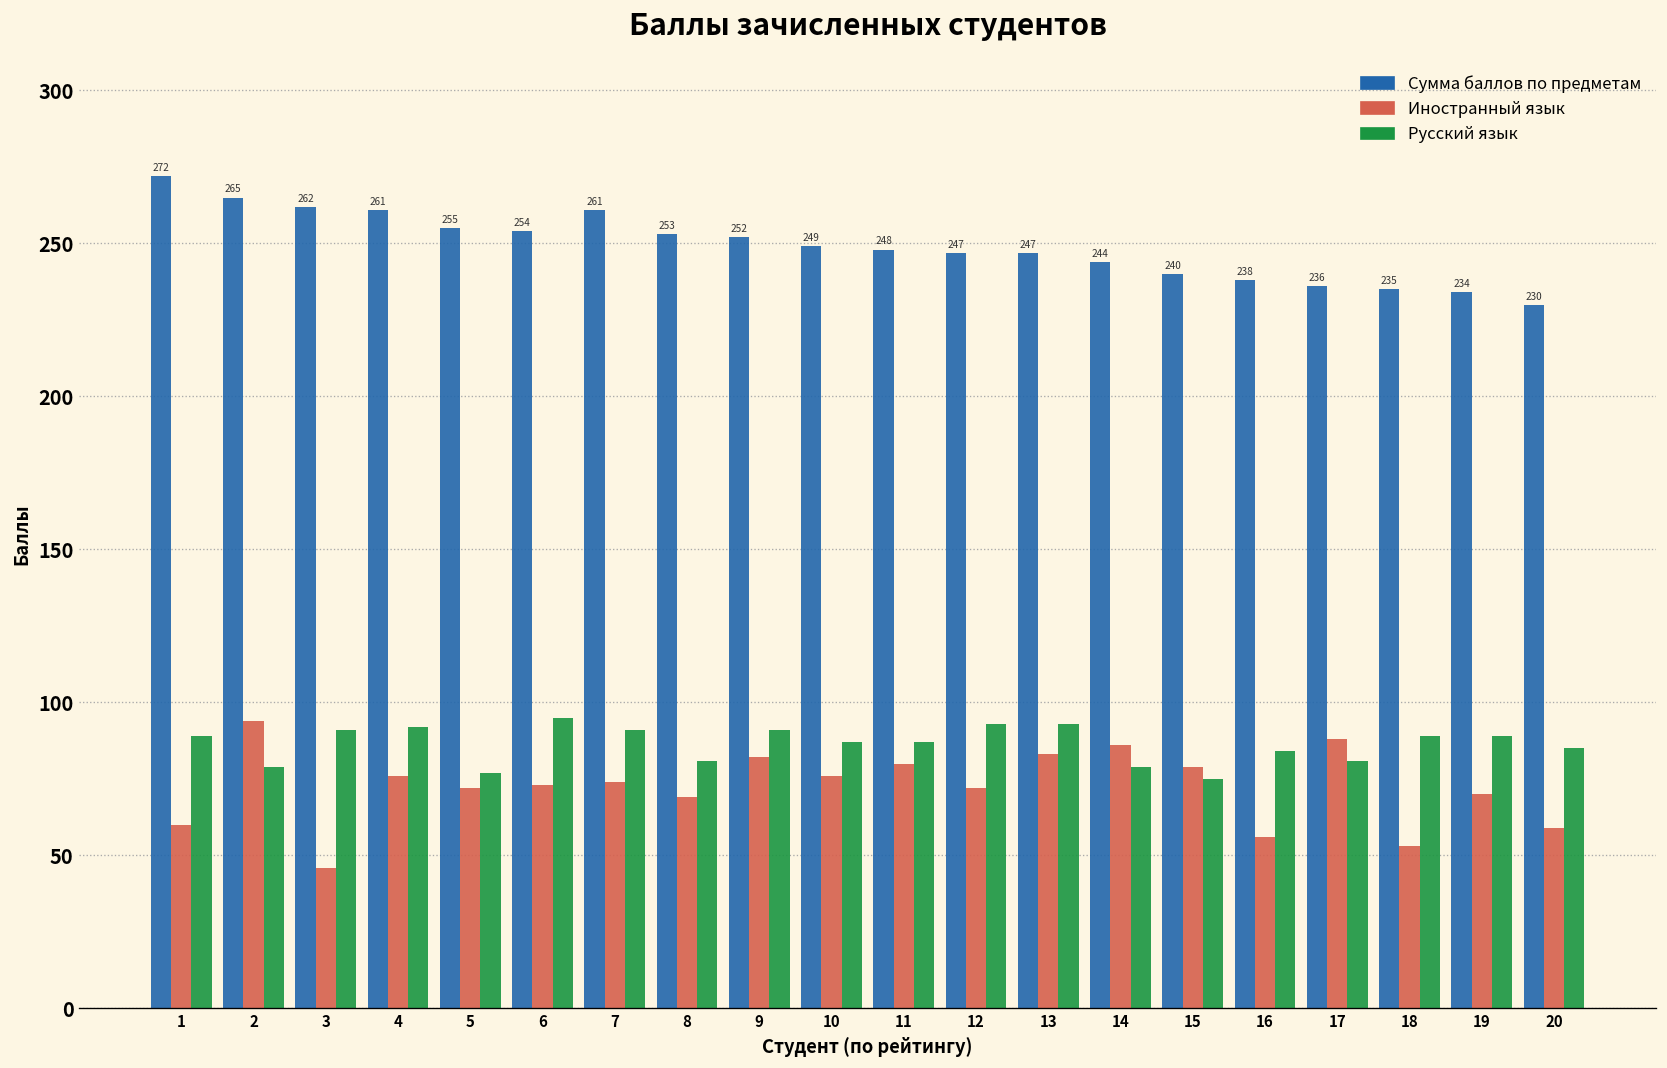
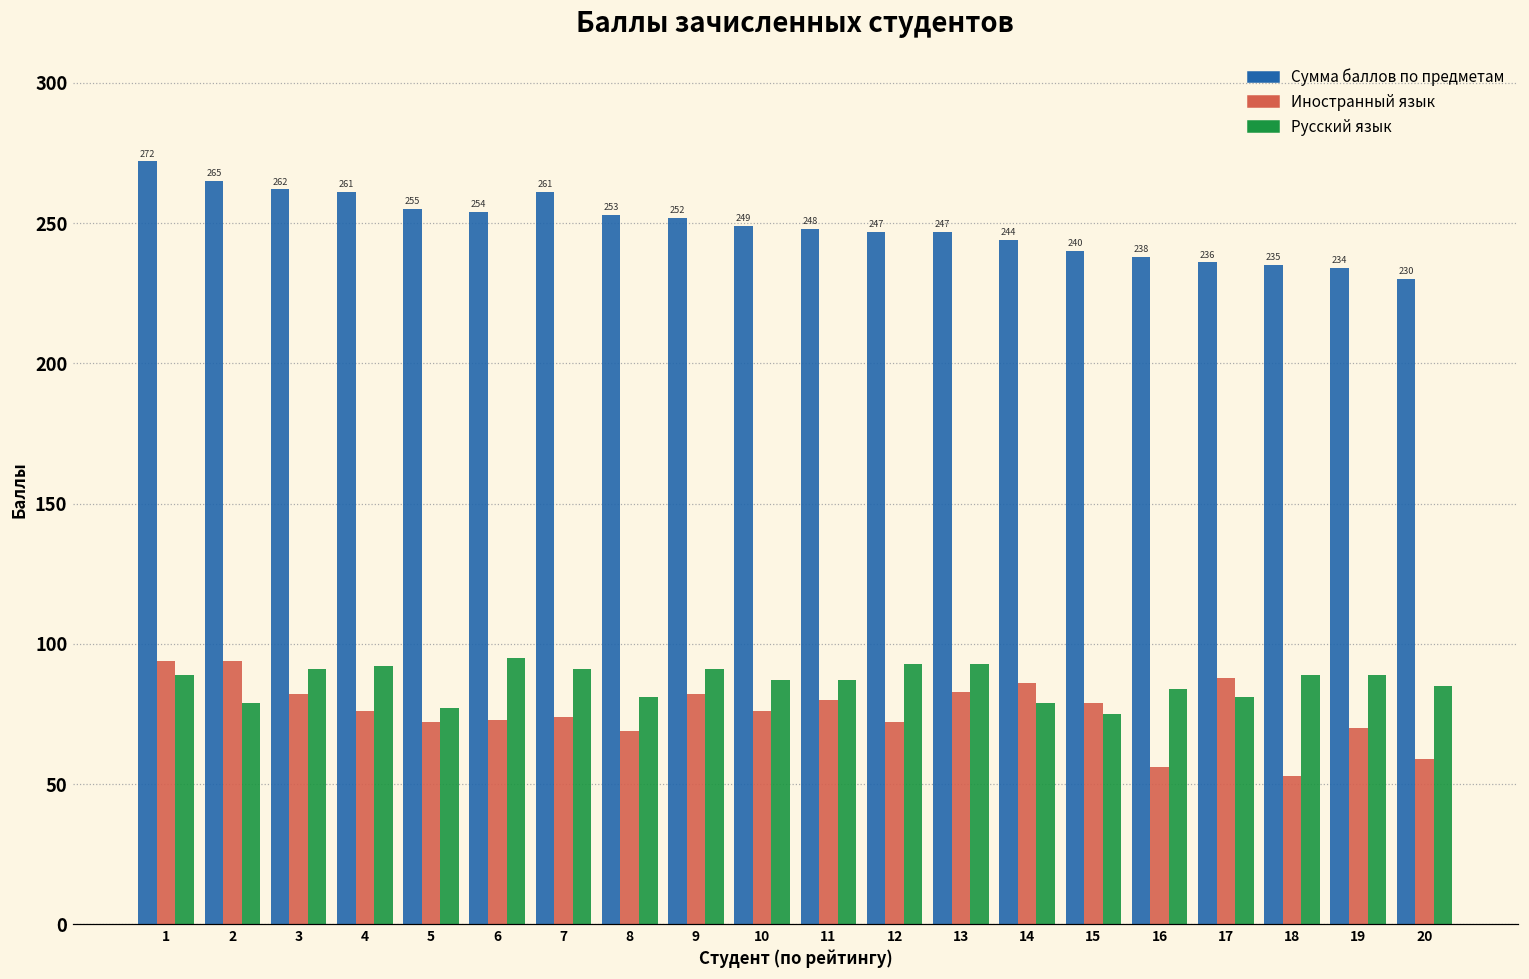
Иностранный язык, 1: 60 -> 94
Иностранный язык, 3: 46 -> 82
